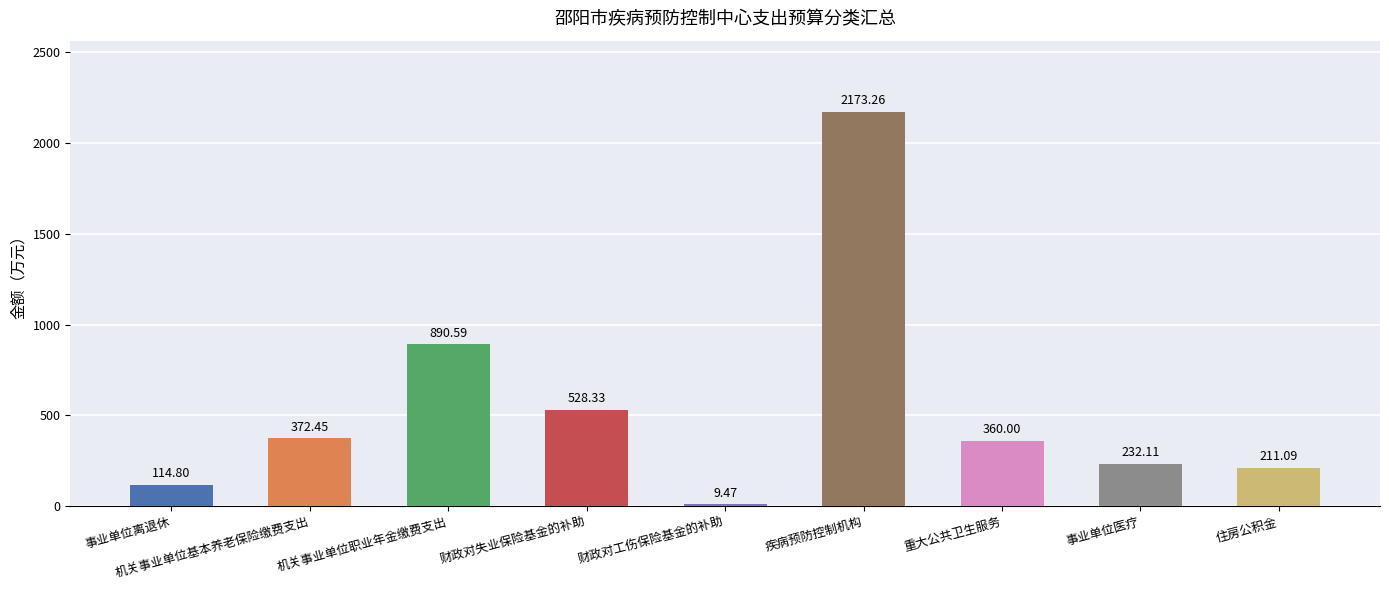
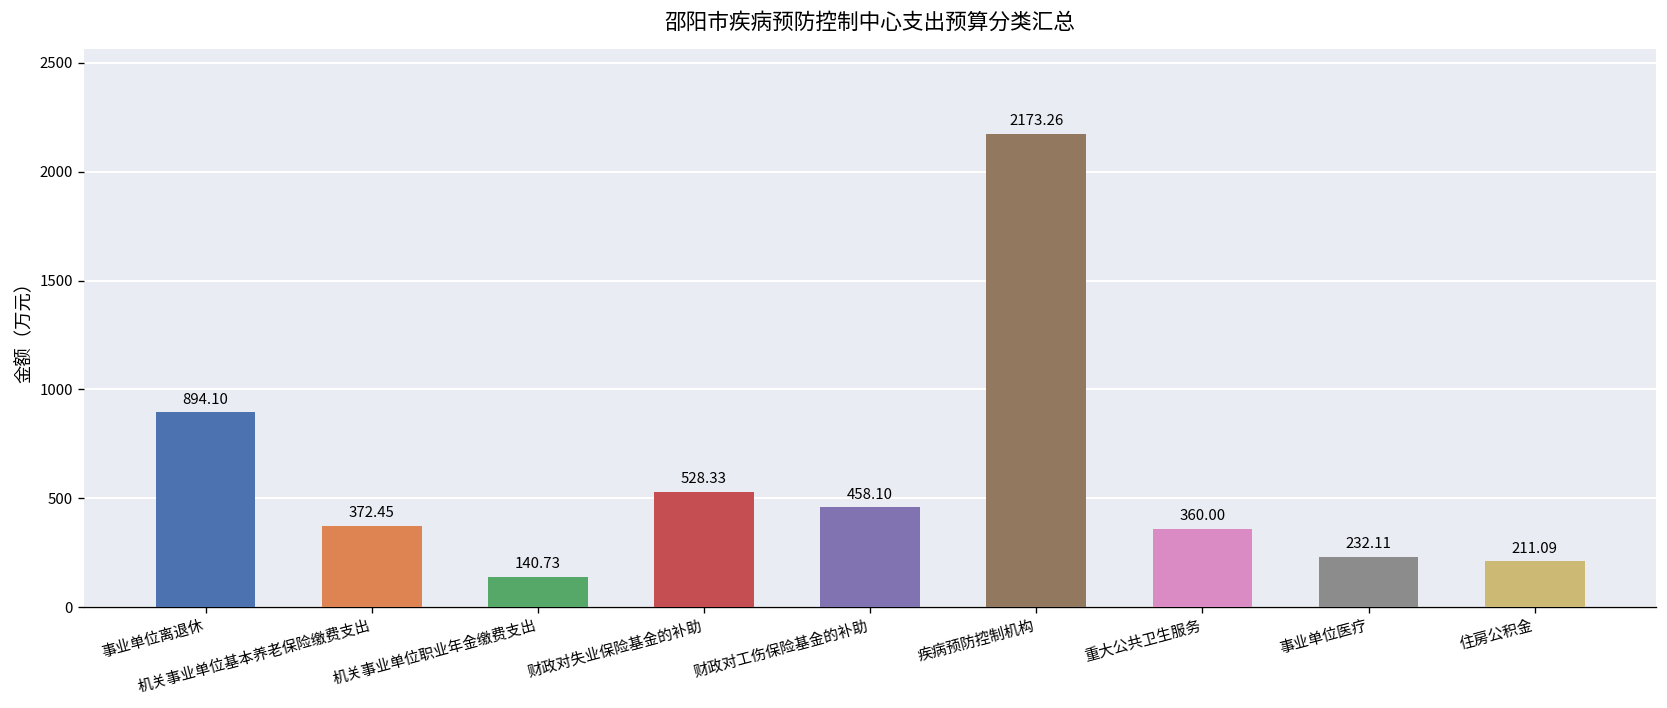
事业单位离退休: 114.80 -> 894.10
机关事业单位职业年金缴费支出: 890.59 -> 140.73
财政对工伤保险基金的补助: 9.47 -> 458.10
